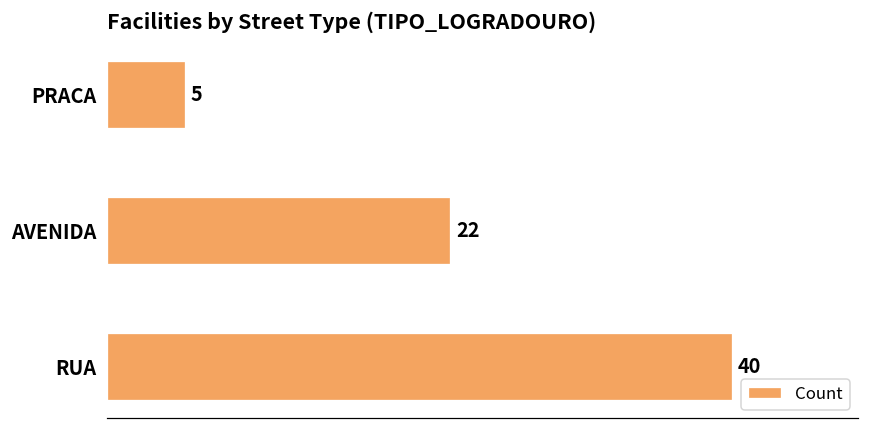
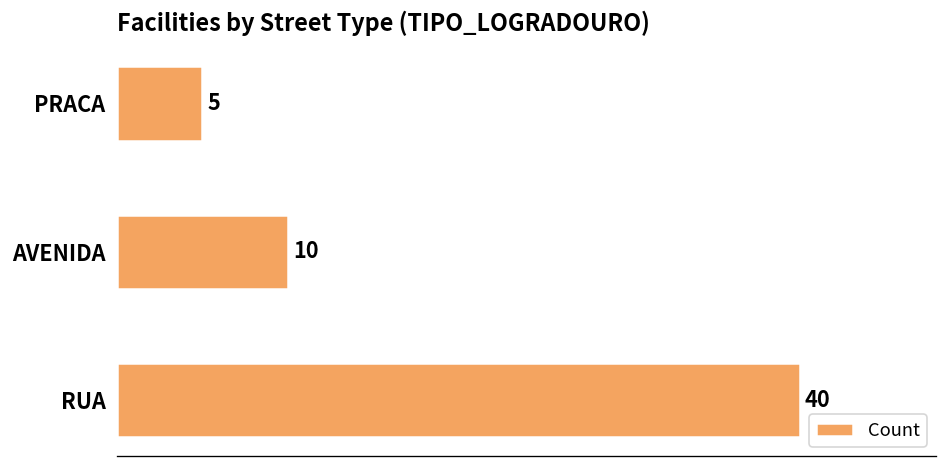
AVENIDA: 22 -> 10
